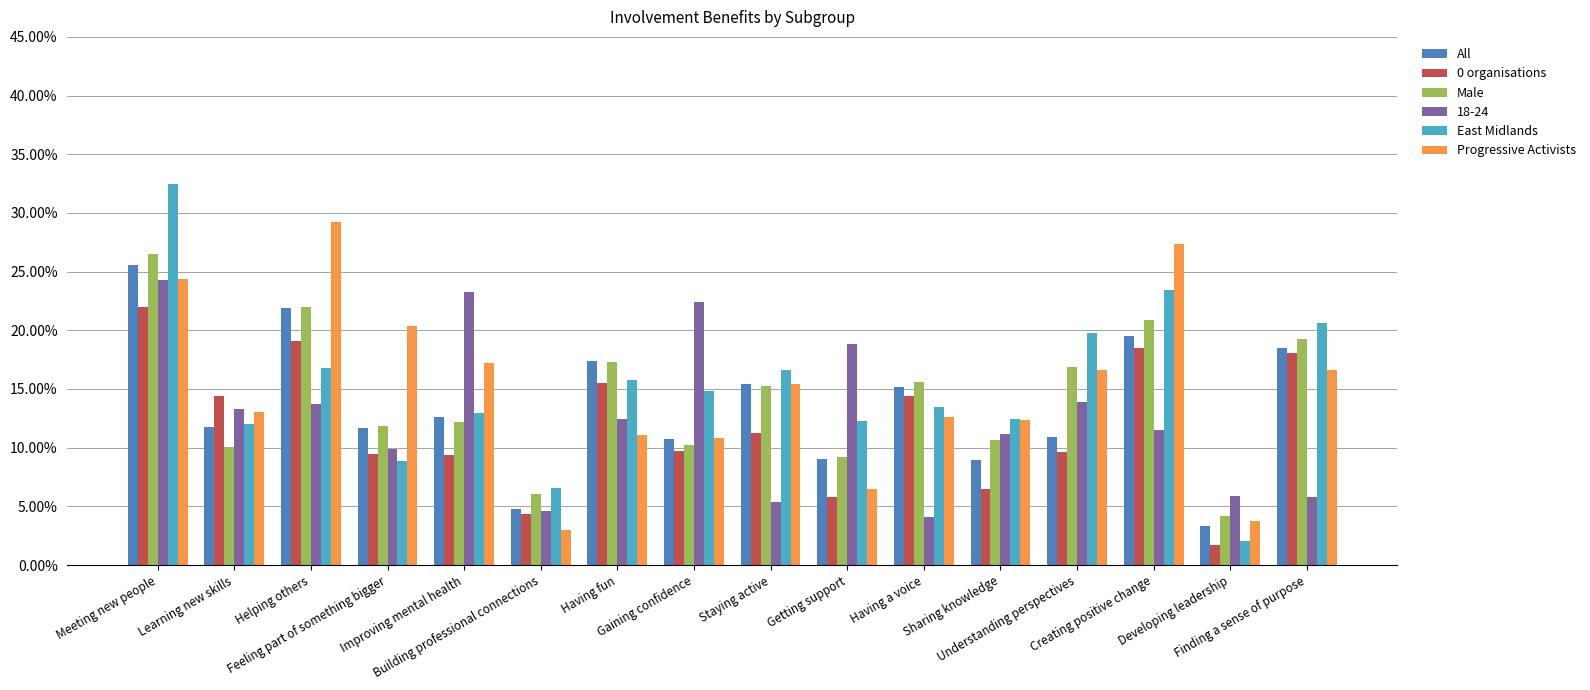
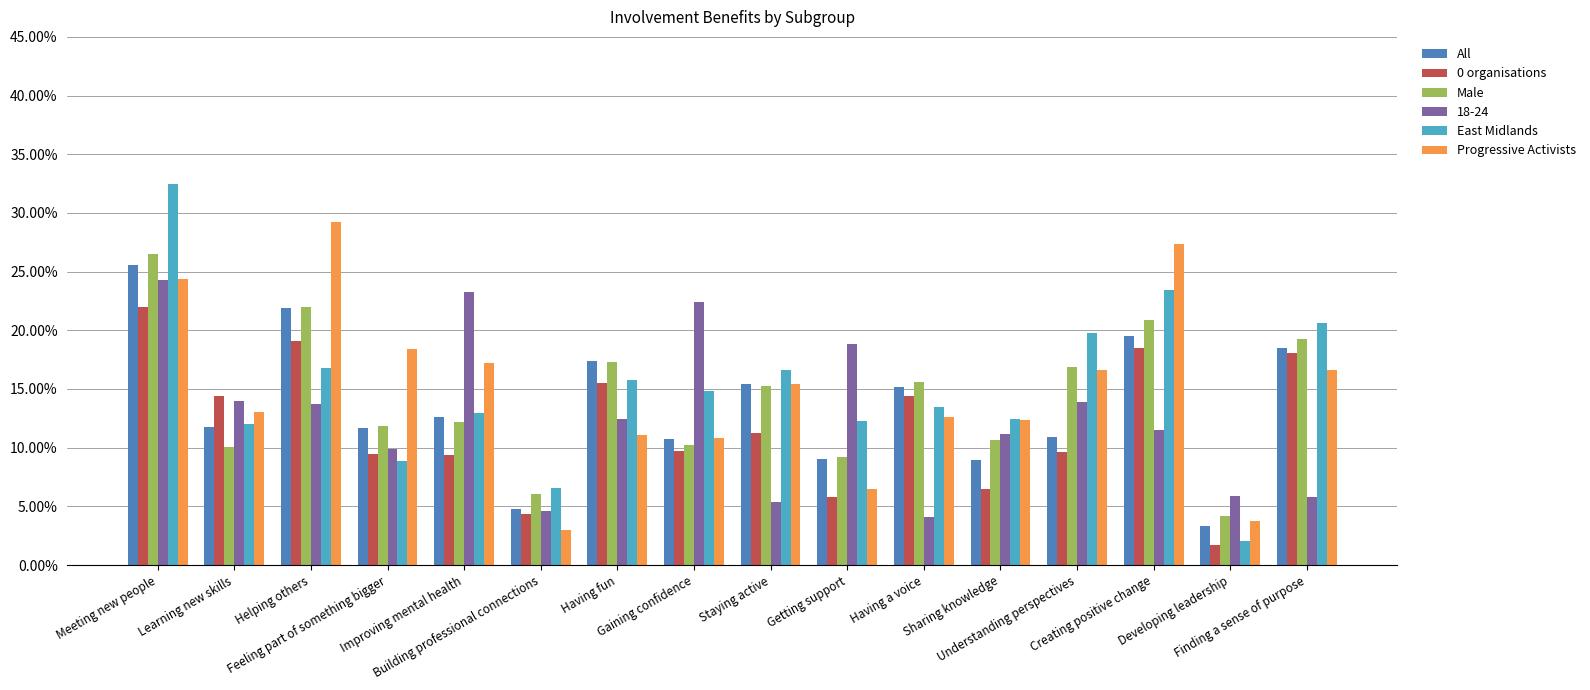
18-24, Learning new skills: 13.3% -> 14.0%
Progressive Activists, Feeling part of something bigger: 20.4% -> 18.4%
